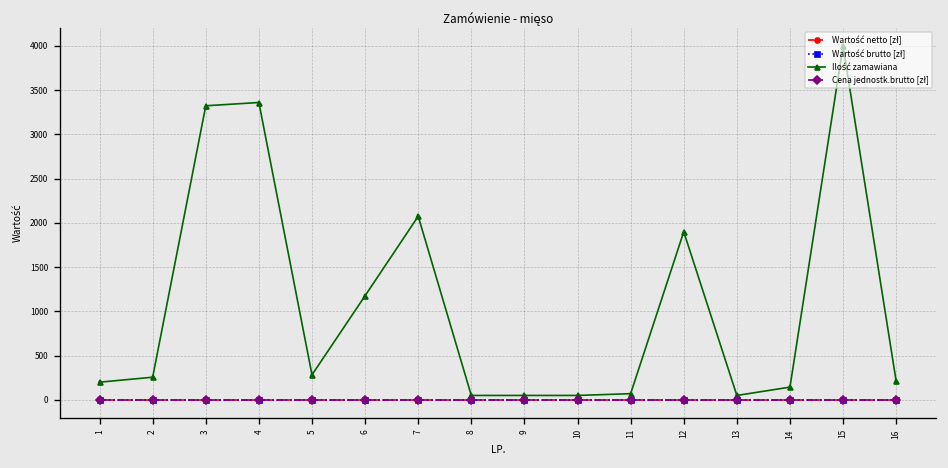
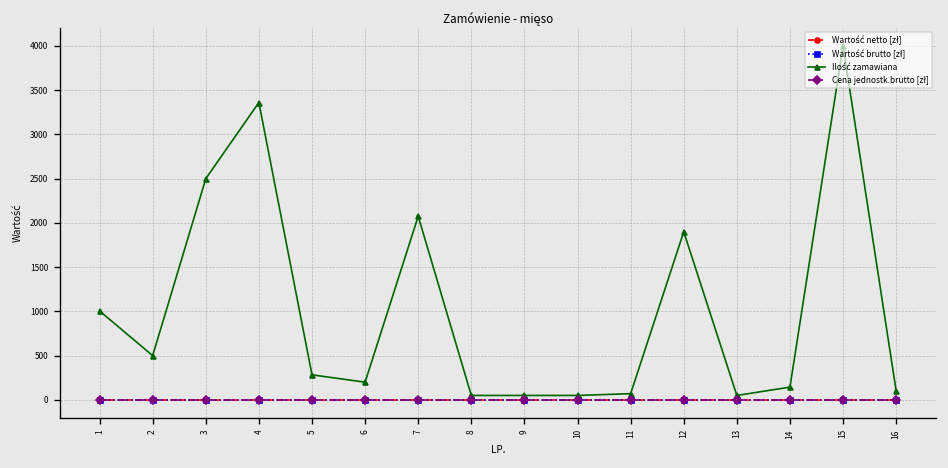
Ilość zamawiana, 1: 200 -> 1000
Ilość zamawiana, 2: 300 -> 500
Ilość zamawiana, 3: 3300 -> 2500
Ilość zamawiana, 6: 1200 -> 200
Ilość zamawiana, 16: 200 -> 100
